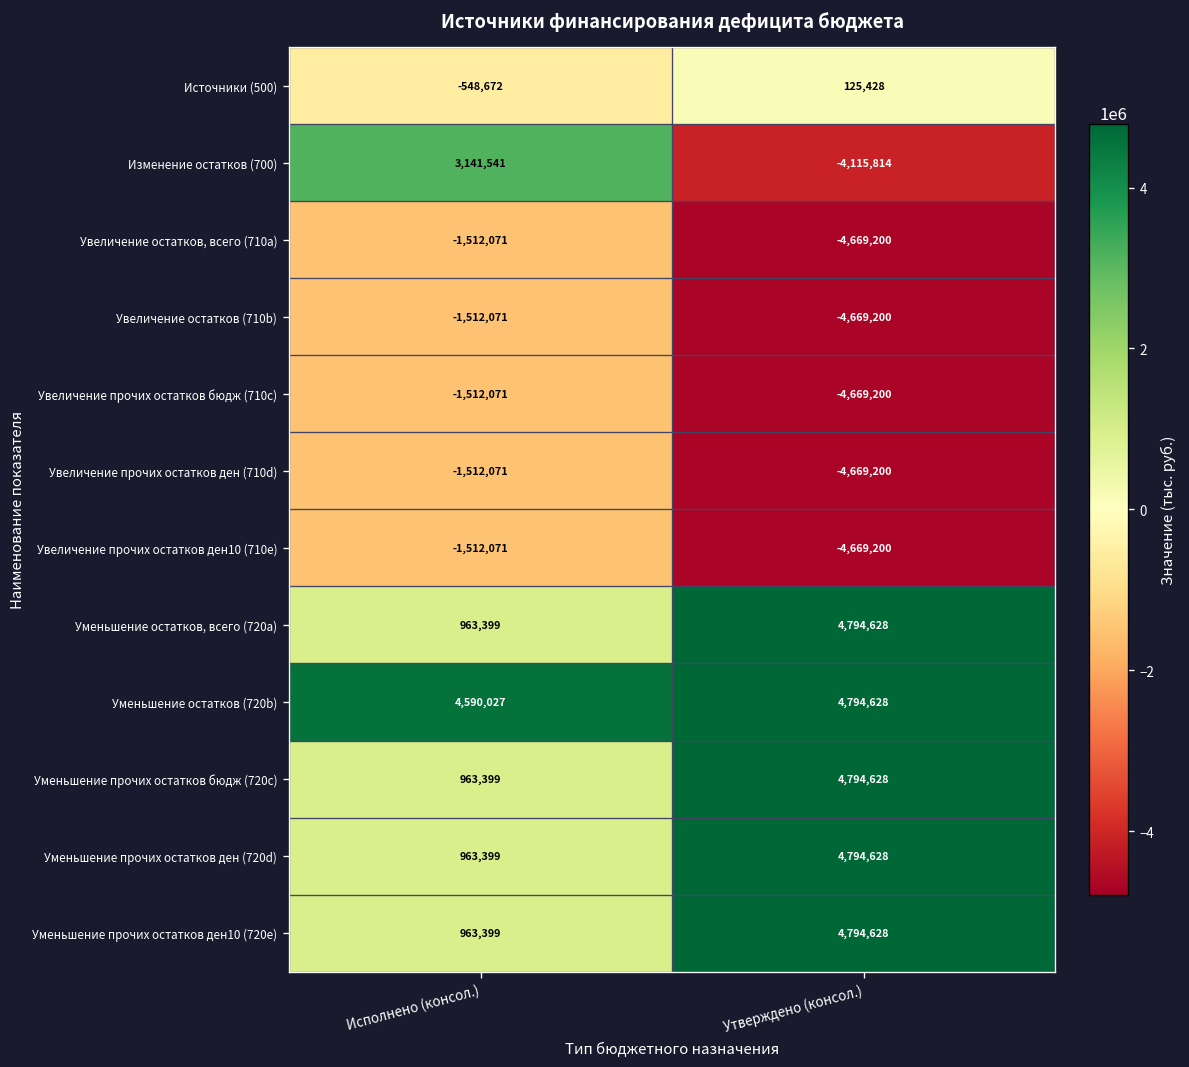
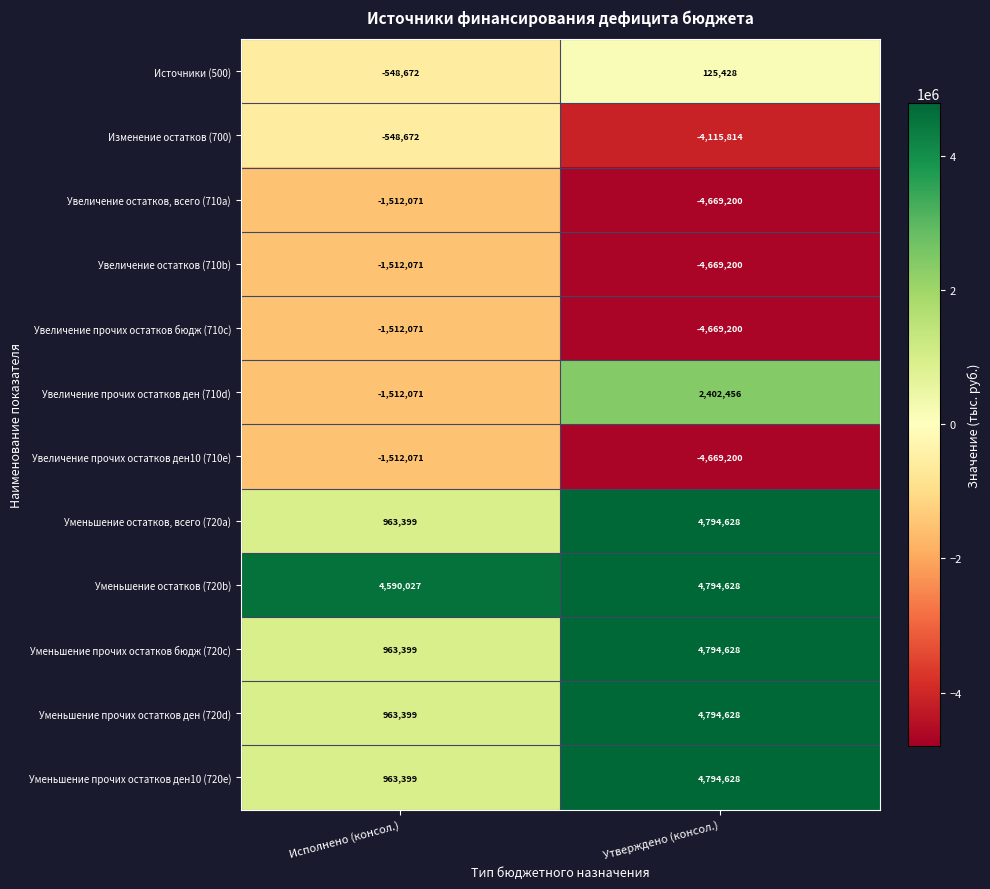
Изменение остатков (700), Исполнено (консол.): 3,141,541 -> -548,672
Увеличение прочих остатков ден (710d), Утверждено (консол.): -4,669,200 -> 2,402,456
